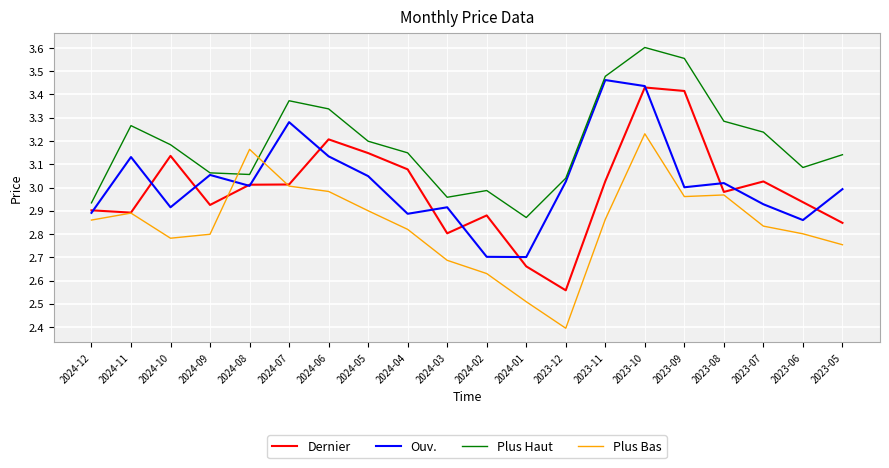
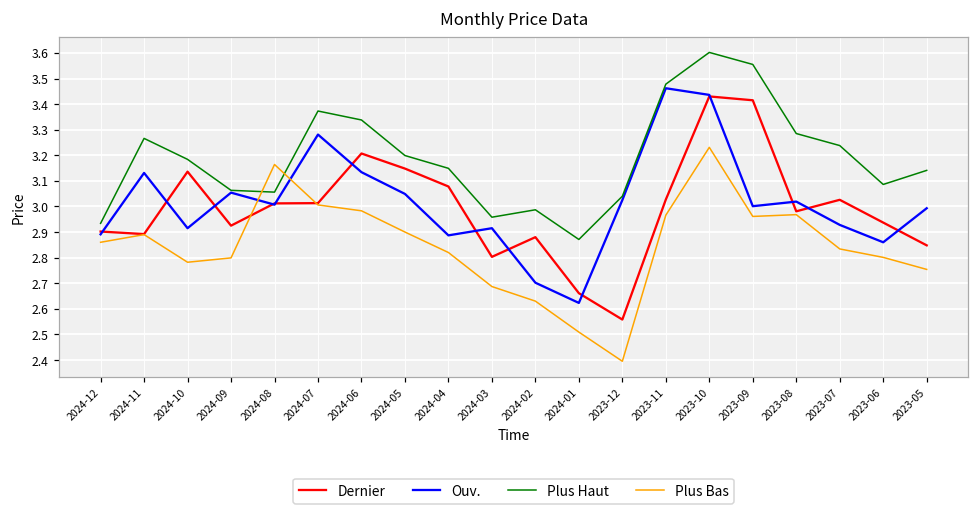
Ouv., 2024-01: 2.70 -> 2.62
Plus Bas, 2023-11: 2.86 -> 2.97
